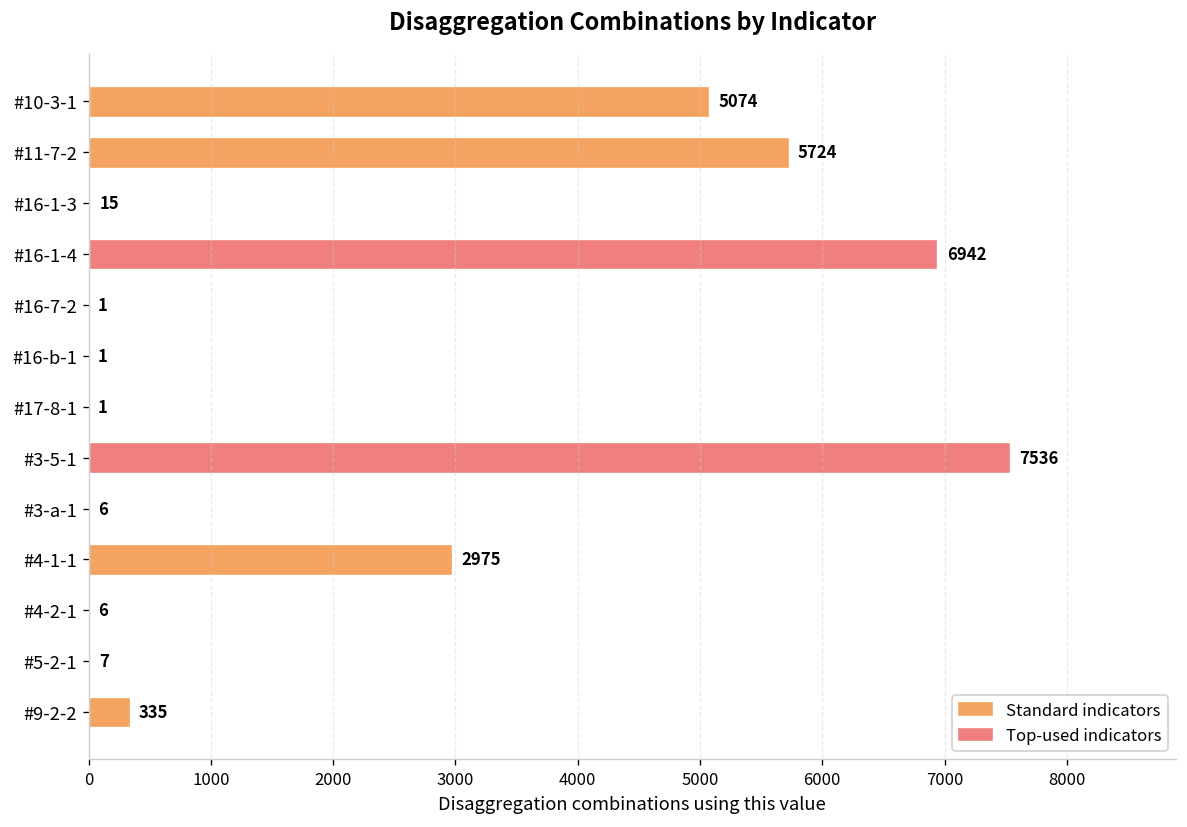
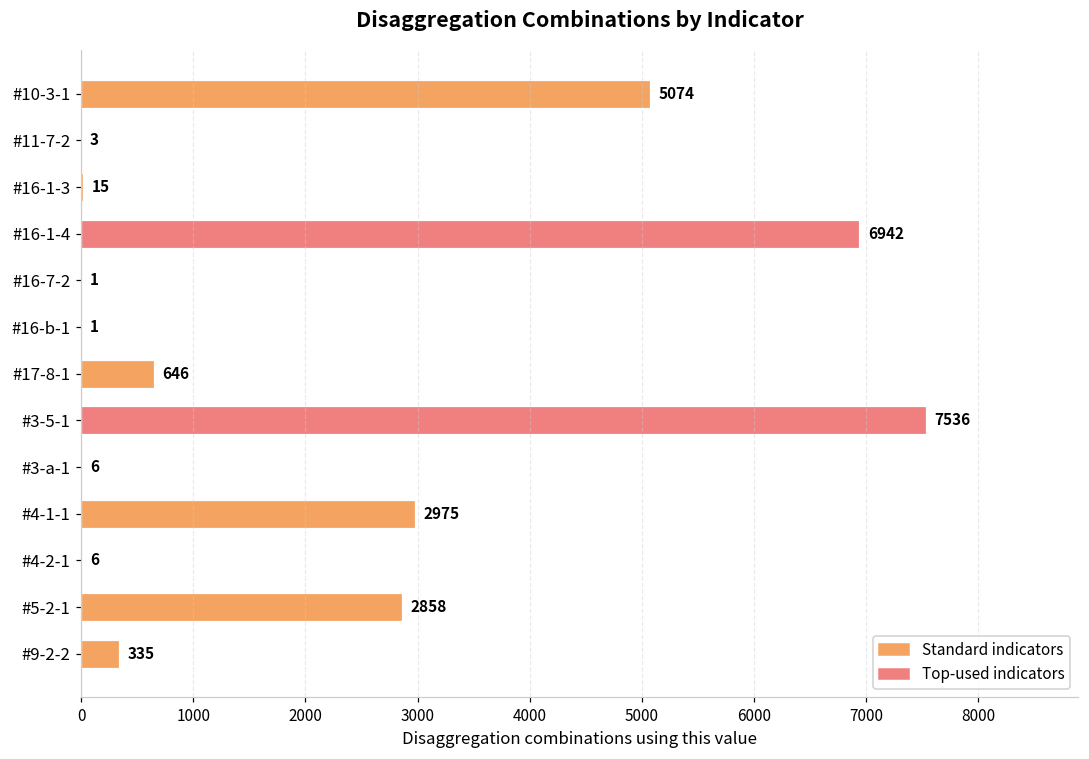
#11-7-2: 5724 -> 3
#17-8-1: 1 -> 646
#5-2-1: 7 -> 2858
